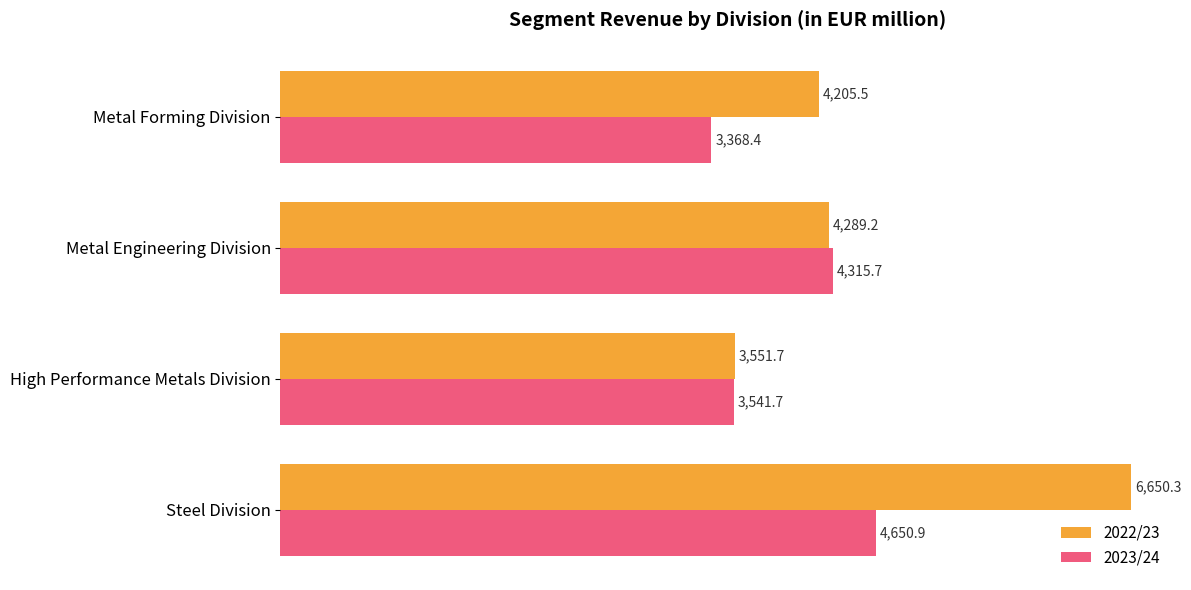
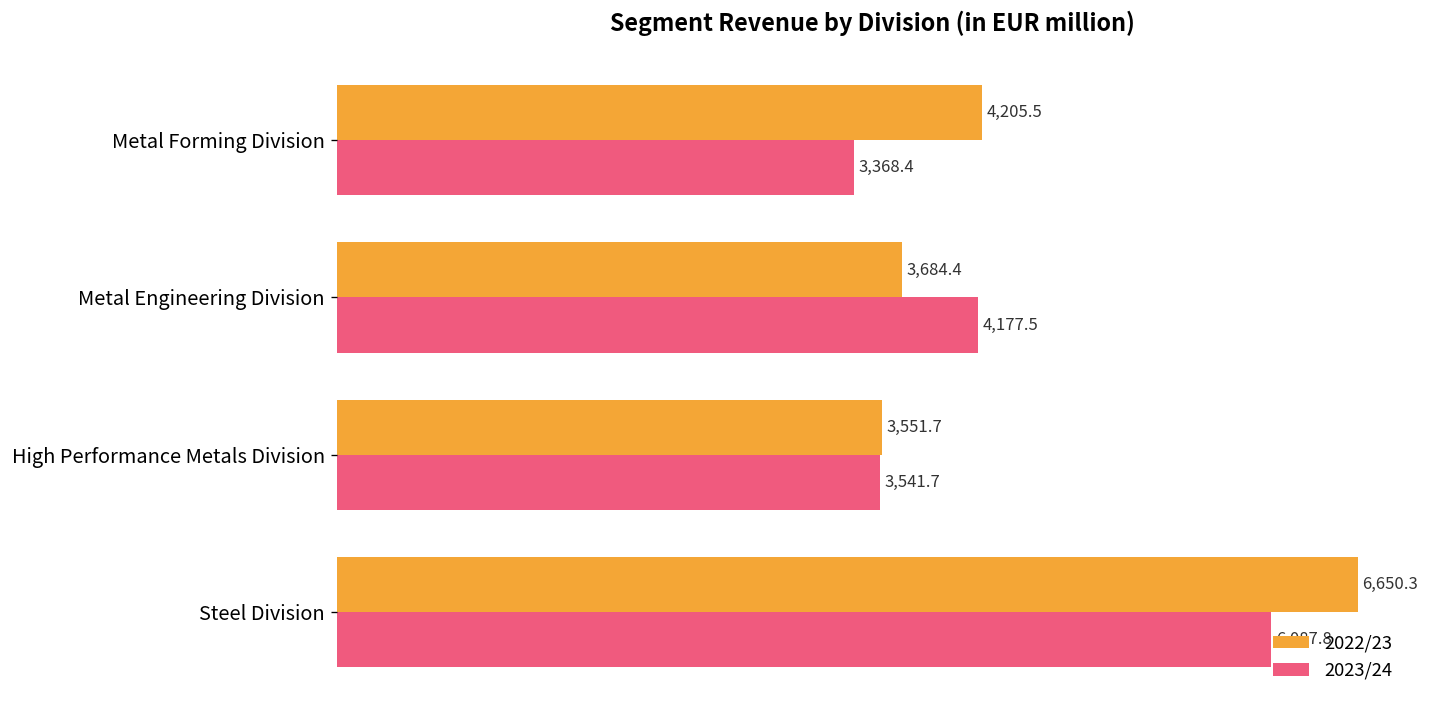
2022/23, Metal Engineering Division: 4,289.2 -> 3,684.4
2023/24, Metal Engineering Division: 4,315.7 -> 4,177.5
2023/24, Steel Division: 4,650.9 -> 6,087.8
